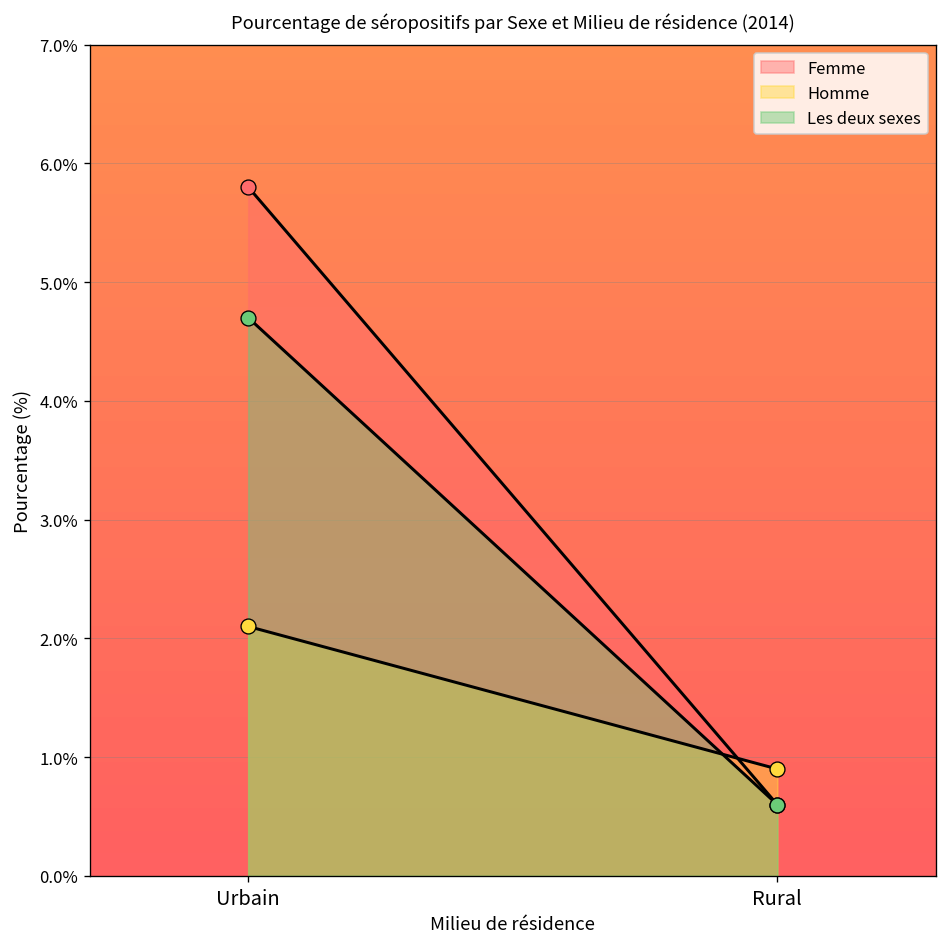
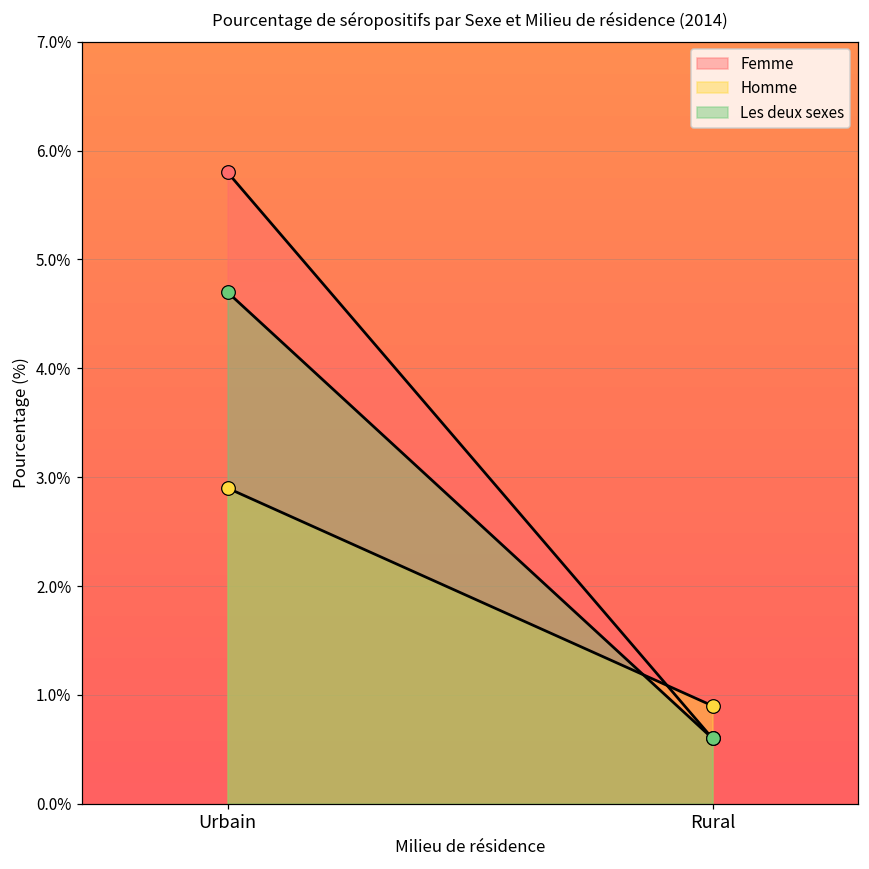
Homme, Urbain: 2.1% -> 2.9%
